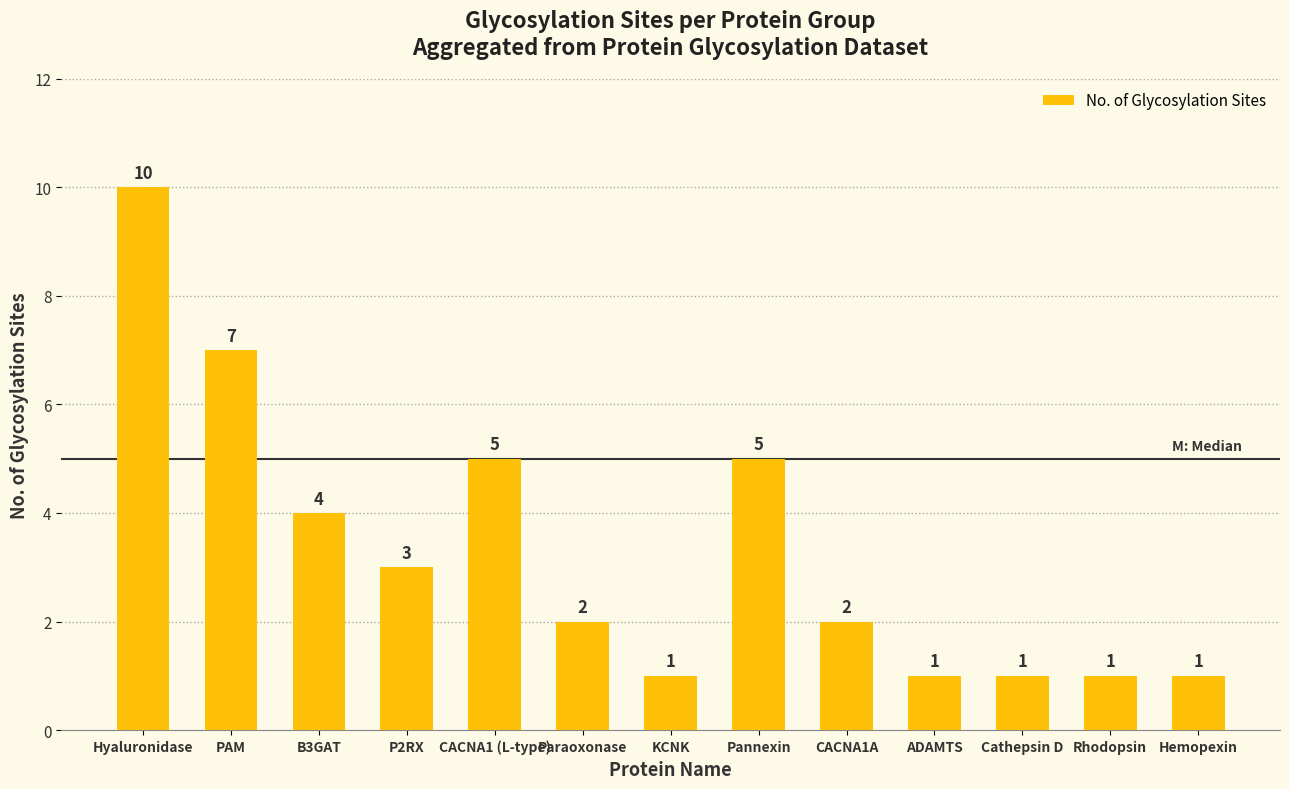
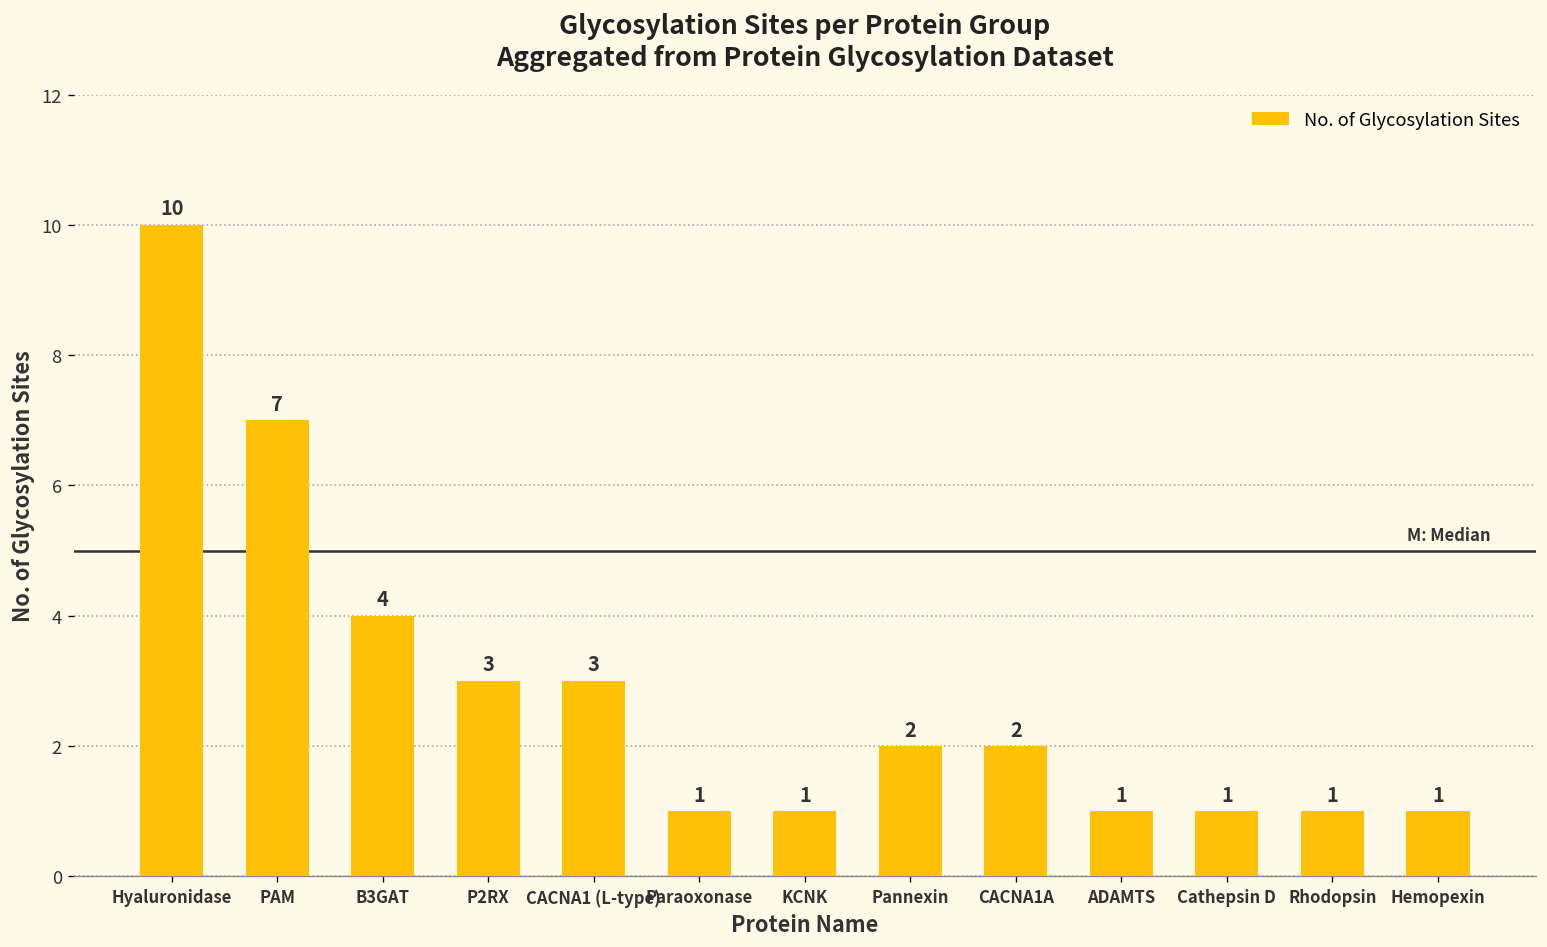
CACNA1 (L-type): 5 -> 3
Paraoxonase: 2 -> 1
Pannexin: 5 -> 2
